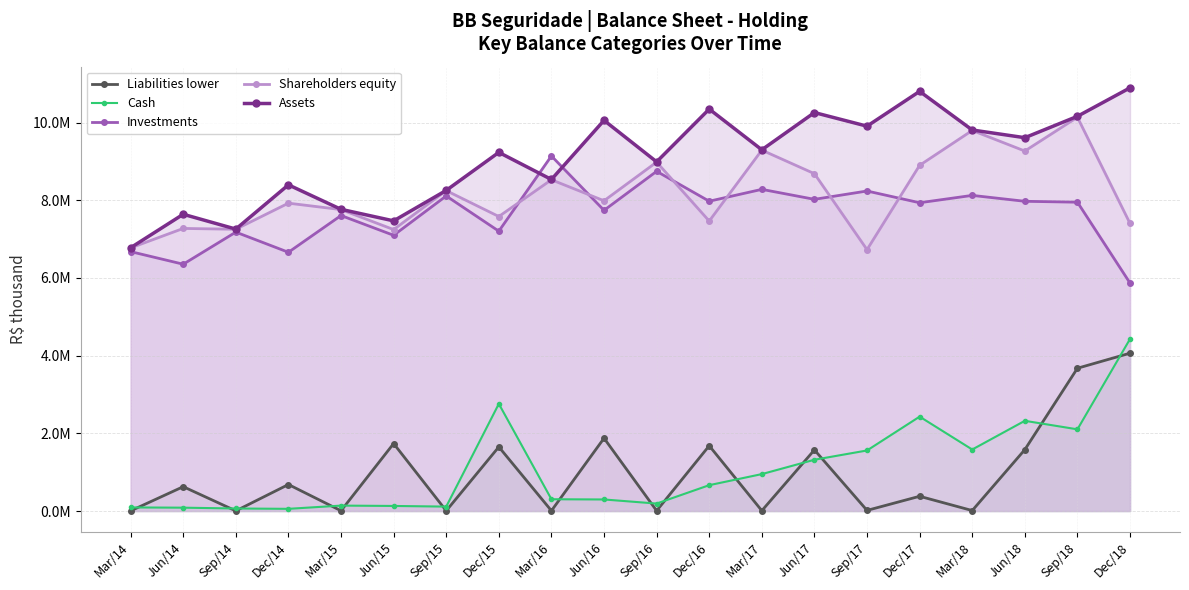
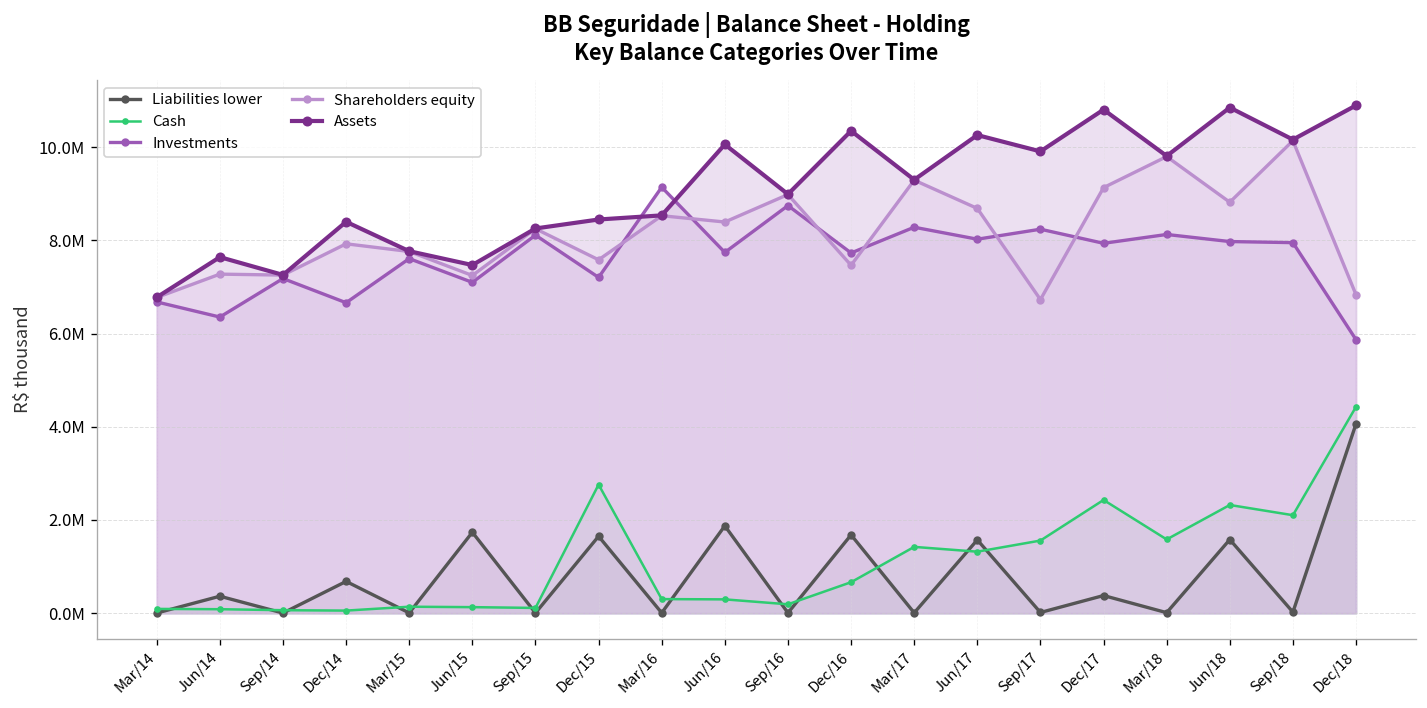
Liabilities lower, Jun/14: 600000 -> 400000
Assets, Dec/15: 9200000 -> 8400000
Shareholders equity, Jun/16: 8000000 -> 8400000
Investments, Dec/16: 8000000 -> 7700000
Cash, Mar/17: 1000000 -> 1400000
Shareholders equity, Dec/17: 8900000 -> 9100000
Shareholders equity, Jun/18: 9300000 -> 8800000
Assets, Jun/18: 9600000 -> 10800000
Liabilities lower, Sep/18: 3700000 -> 0
Shareholders equity, Dec/18: 7400000 -> 6800000
